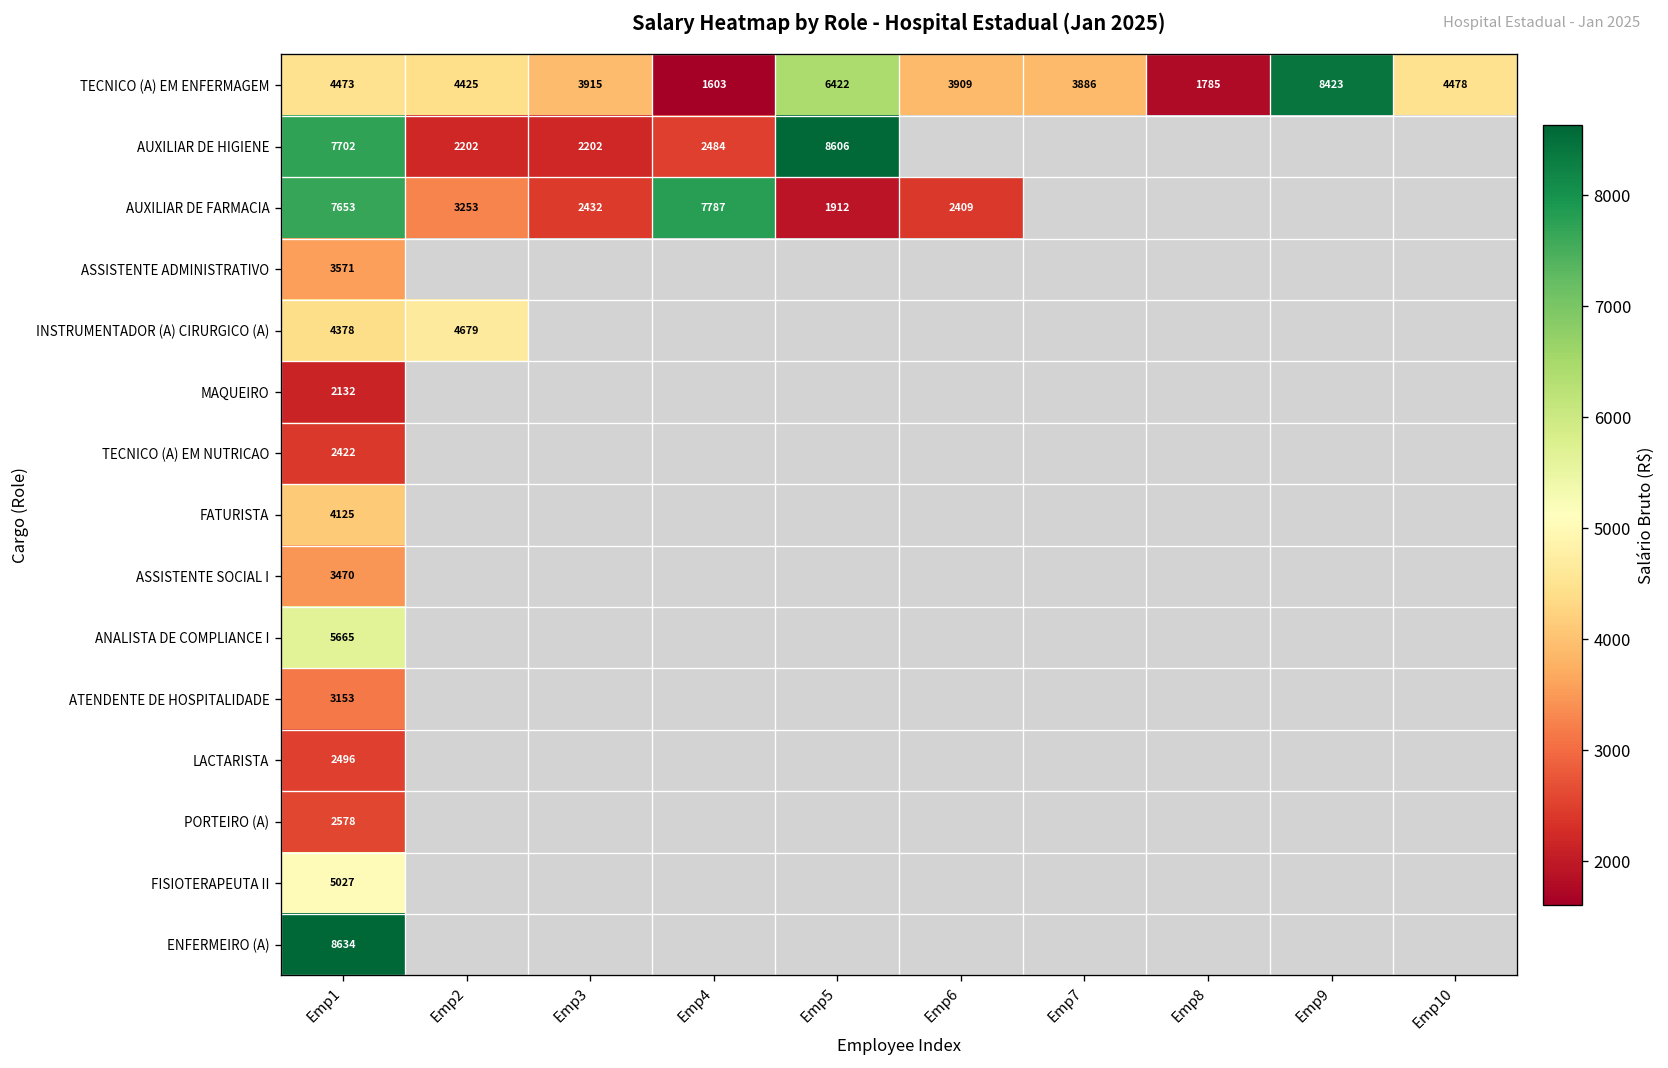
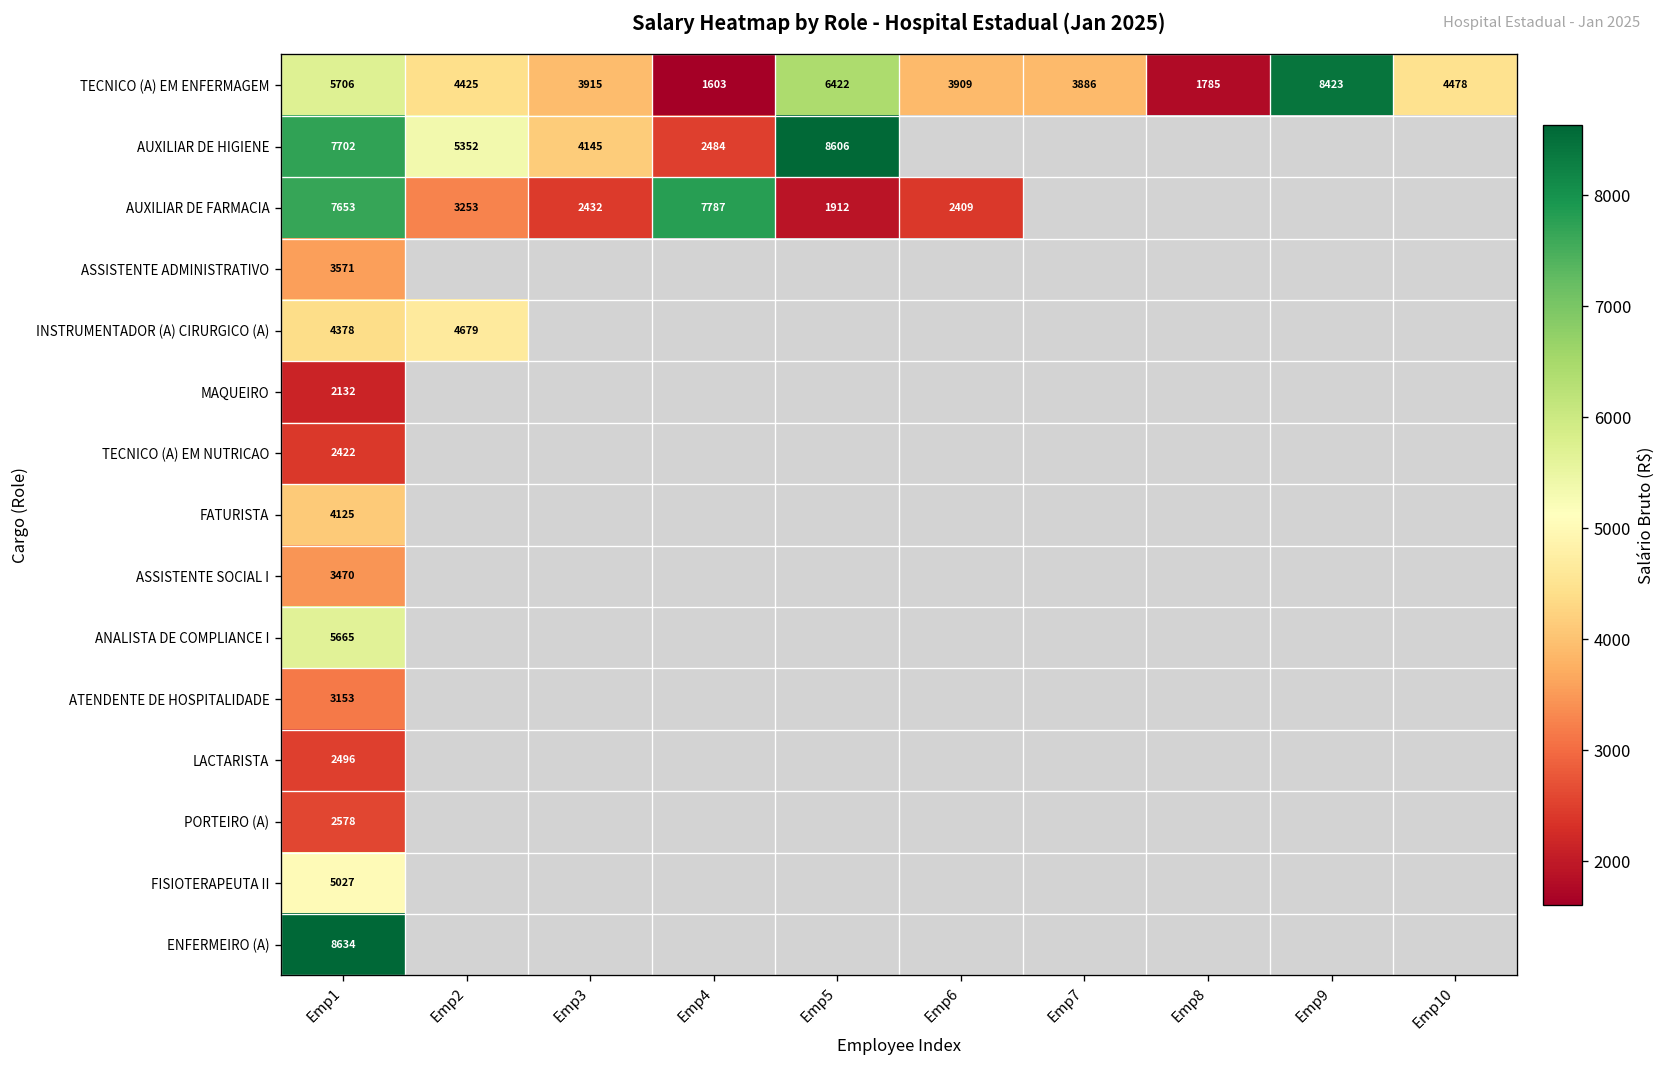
TECNICO (A) EM ENFERMAGEM, Emp1: 4473 -> 5706
AUXILIAR DE HIGIENE, Emp2: 2202 -> 5352
AUXILIAR DE HIGIENE, Emp3: 2202 -> 4145
